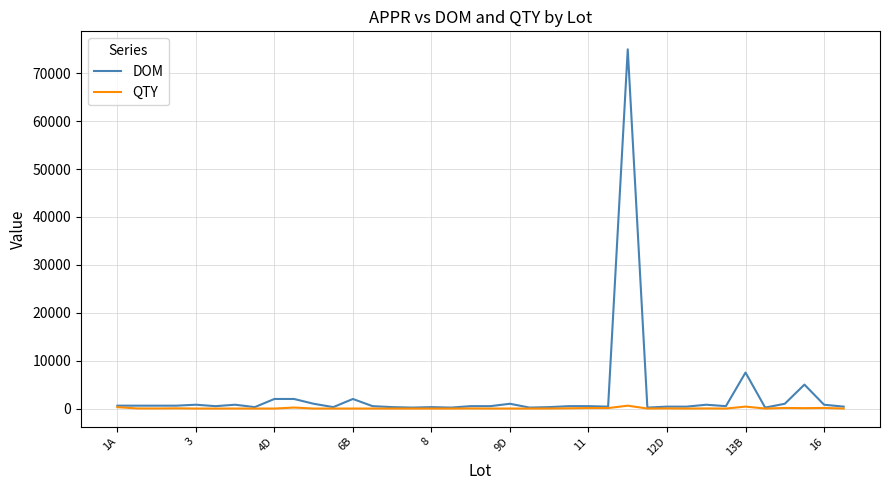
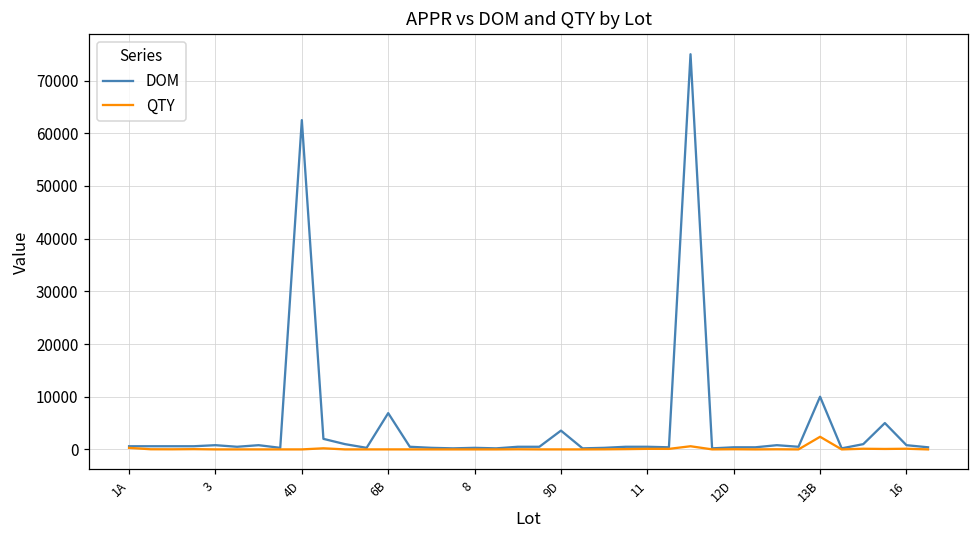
DOM, 4D: 2000 -> 62000
DOM, 6B: 2000 -> 7000
DOM, 9D: 1000 -> 4000
DOM, 13B: 8000 -> 10000
QTY, 13B: 0 -> 2000
